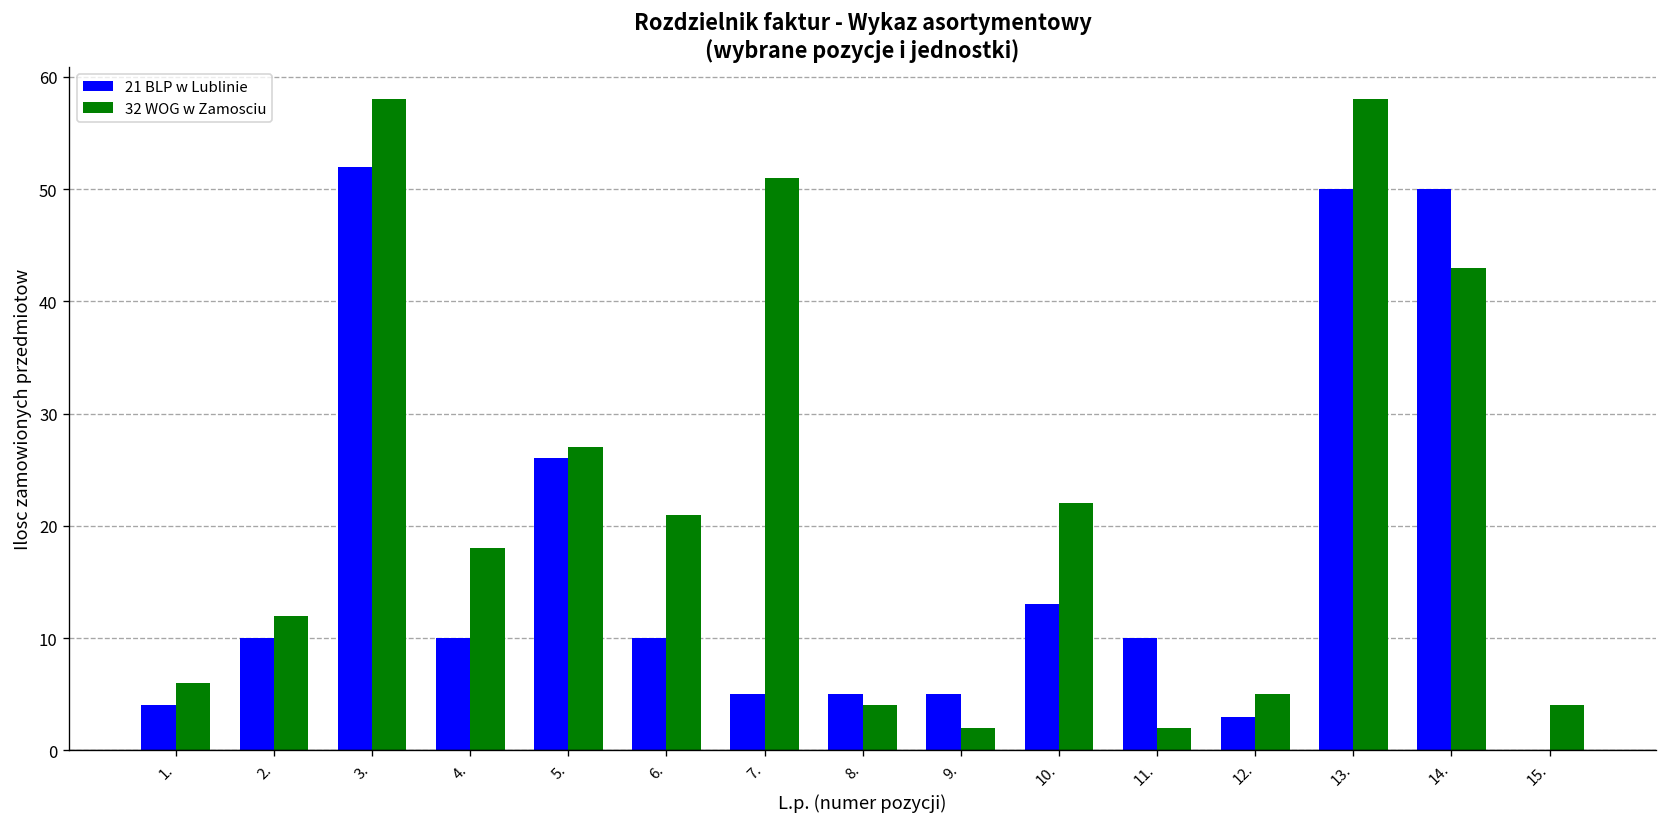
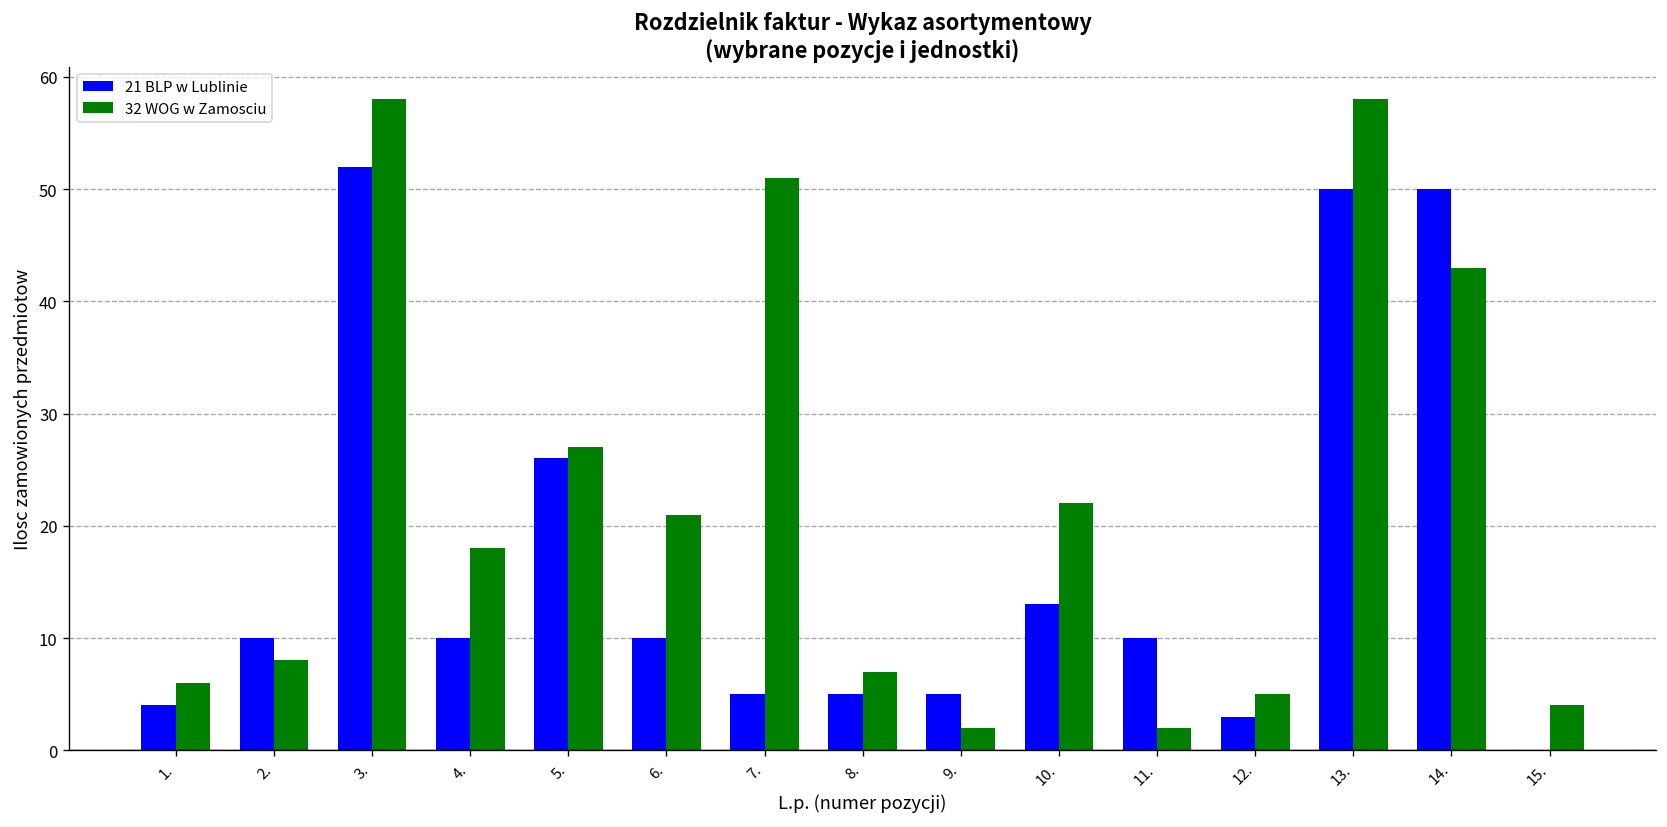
32 WOG w Zamosciu, 2.: 12 -> 8
32 WOG w Zamosciu, 8.: 4 -> 7
